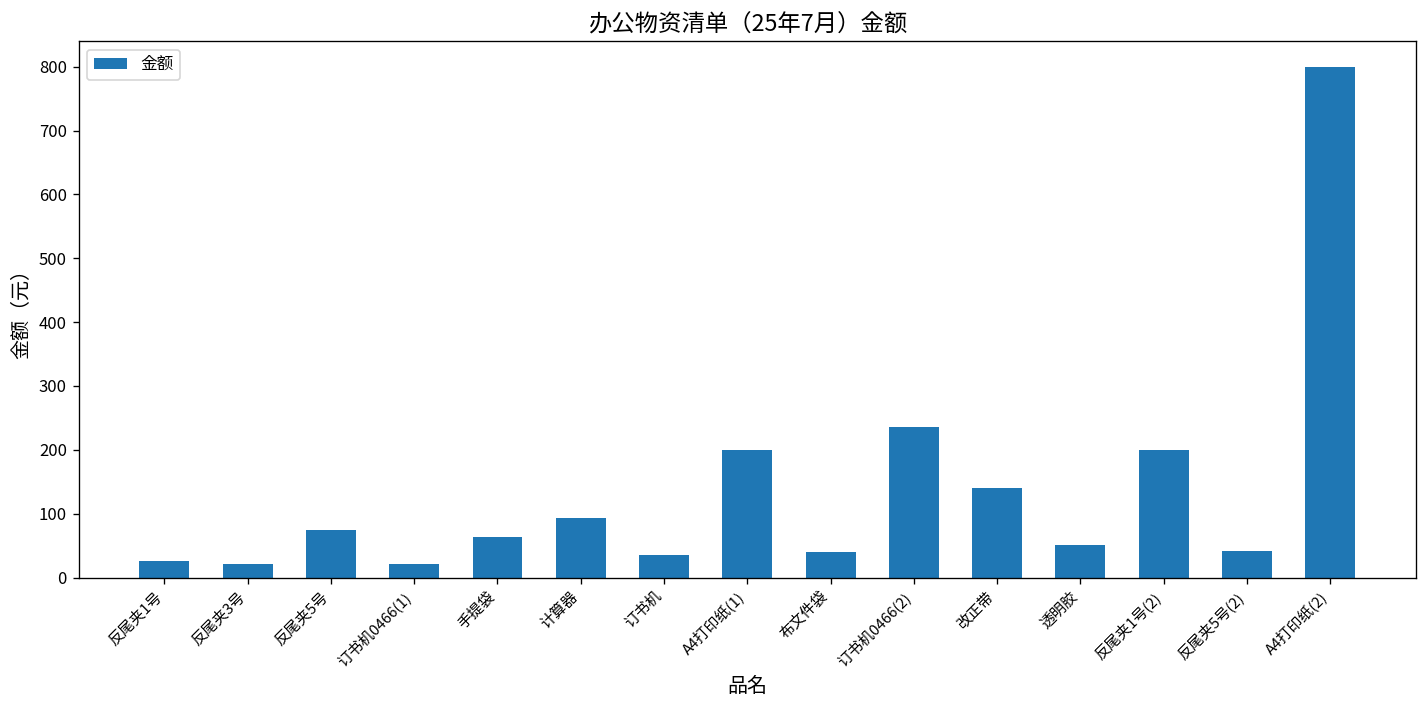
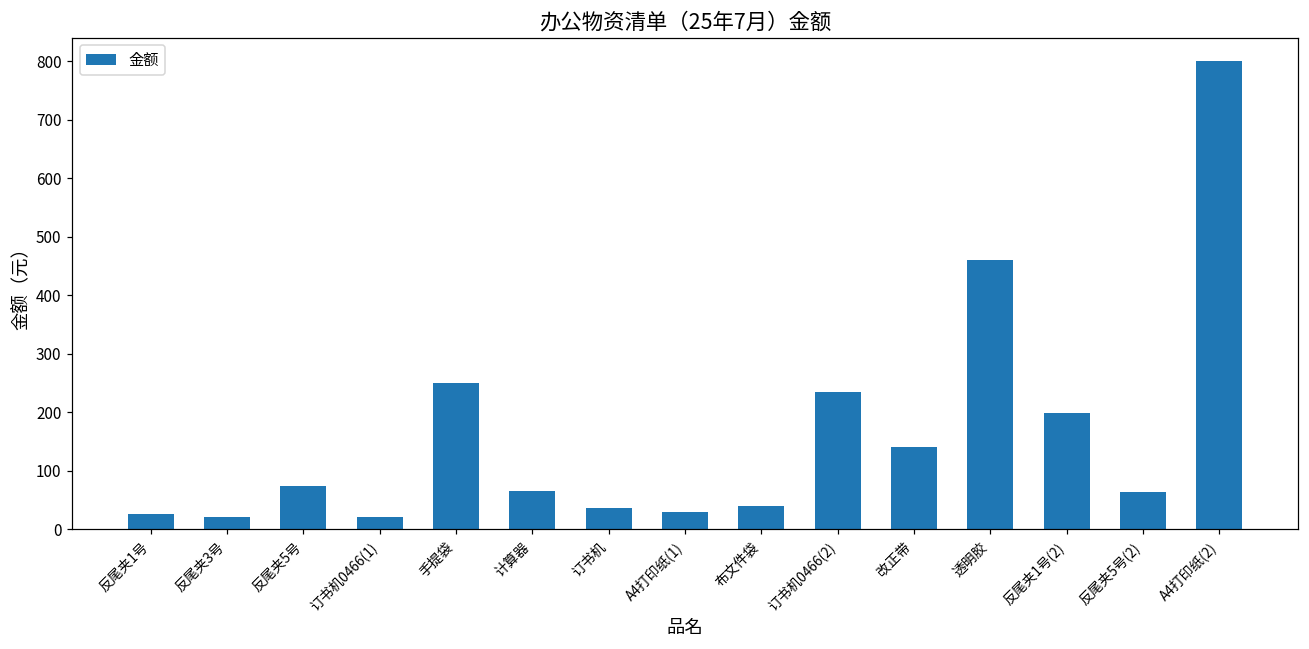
手提袋: 60 -> 250
计算器: 90 -> 70
A4打印纸(1): 200 -> 30
透明胶: 50 -> 460
反尾夹5号(2): 40 -> 60
